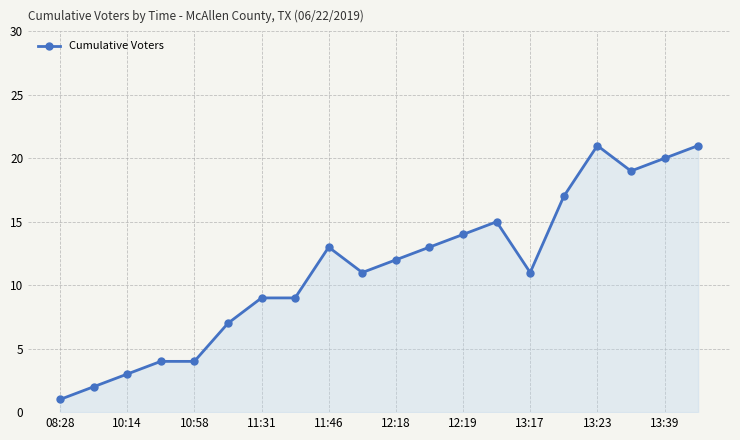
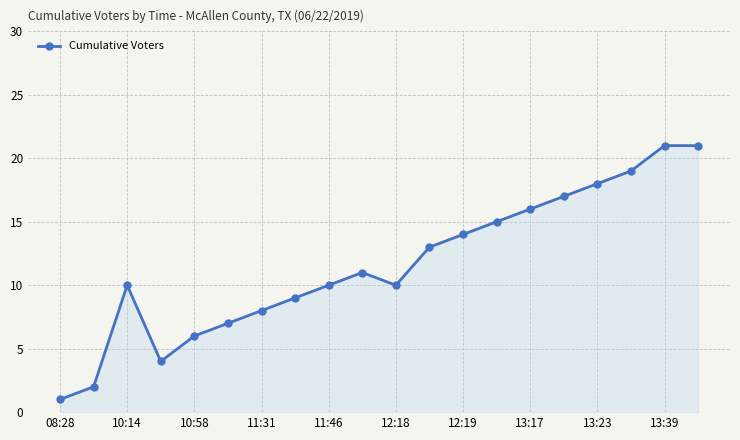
10:14: 3 -> 10
10:58: 4 -> 6
11:31: 9 -> 8
11:46: 13 -> 10
12:18: 12 -> 10
13:17: 11 -> 16
13:23: 21 -> 18
13:39: 20 -> 21
